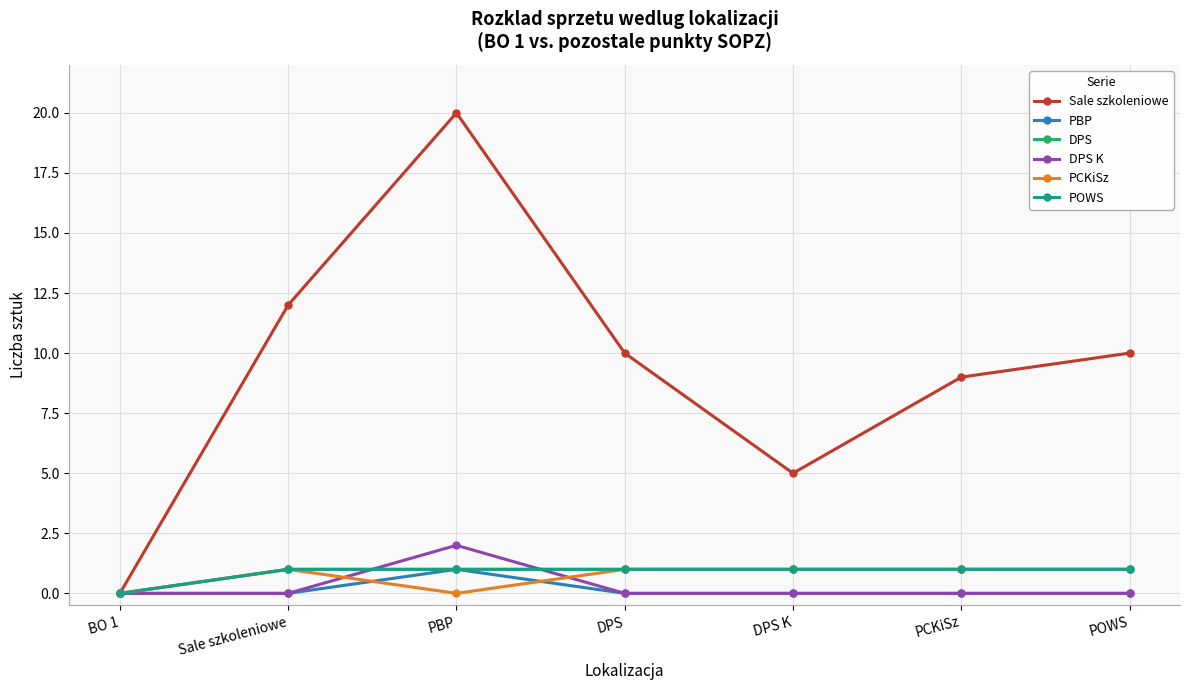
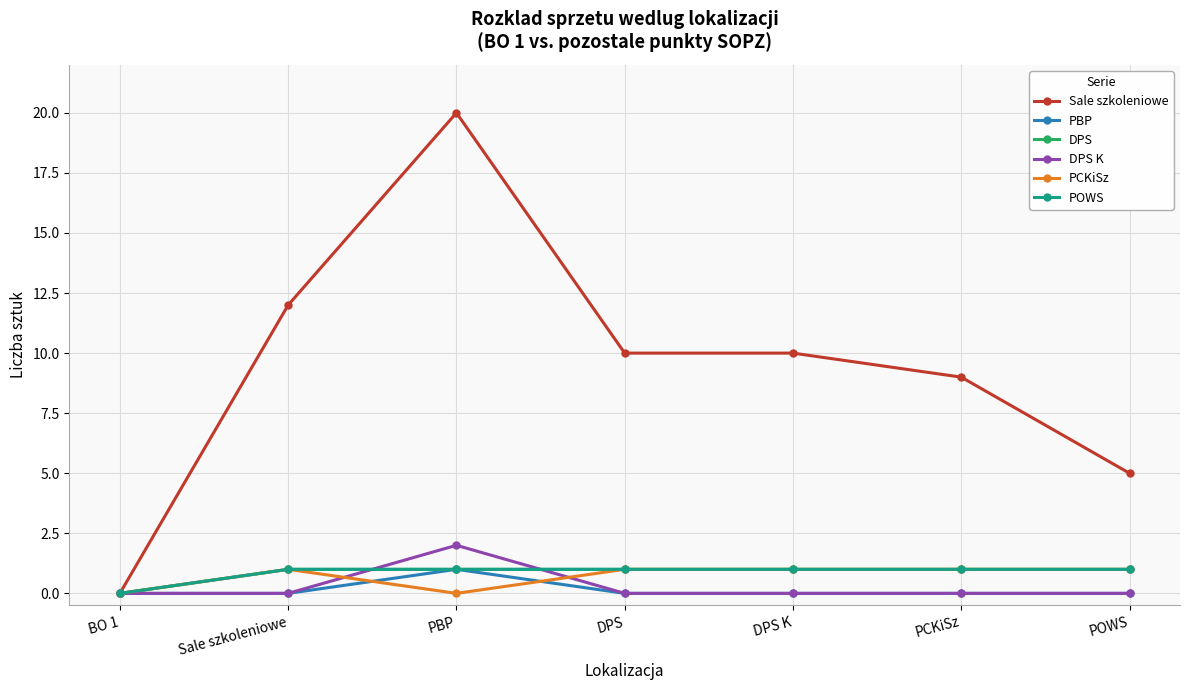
Sale szkoleniowe, DPS K: 5 -> 10
Sale szkoleniowe, POWS: 10 -> 5
